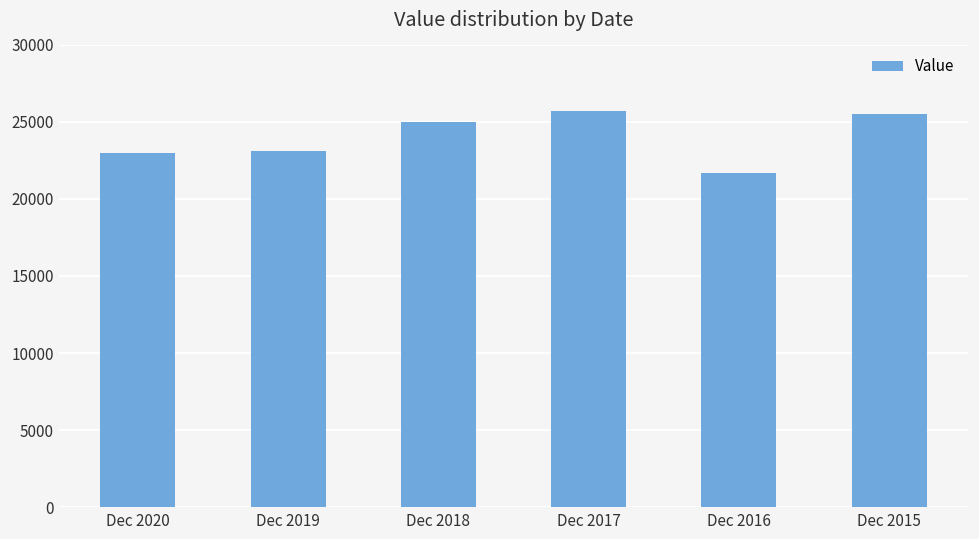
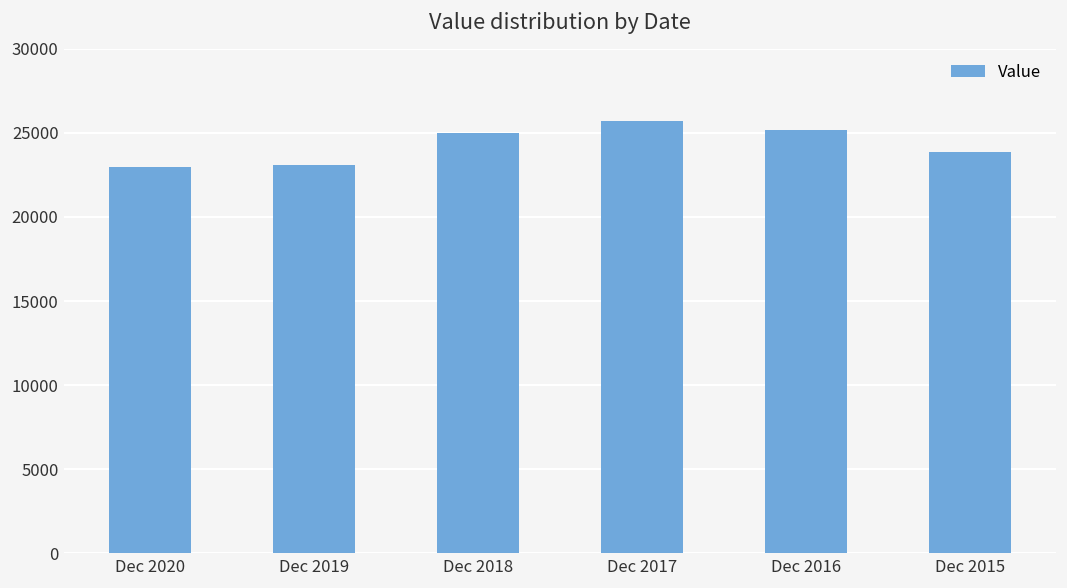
Dec 2016: 21700 -> 25200
Dec 2015: 25500 -> 23900
